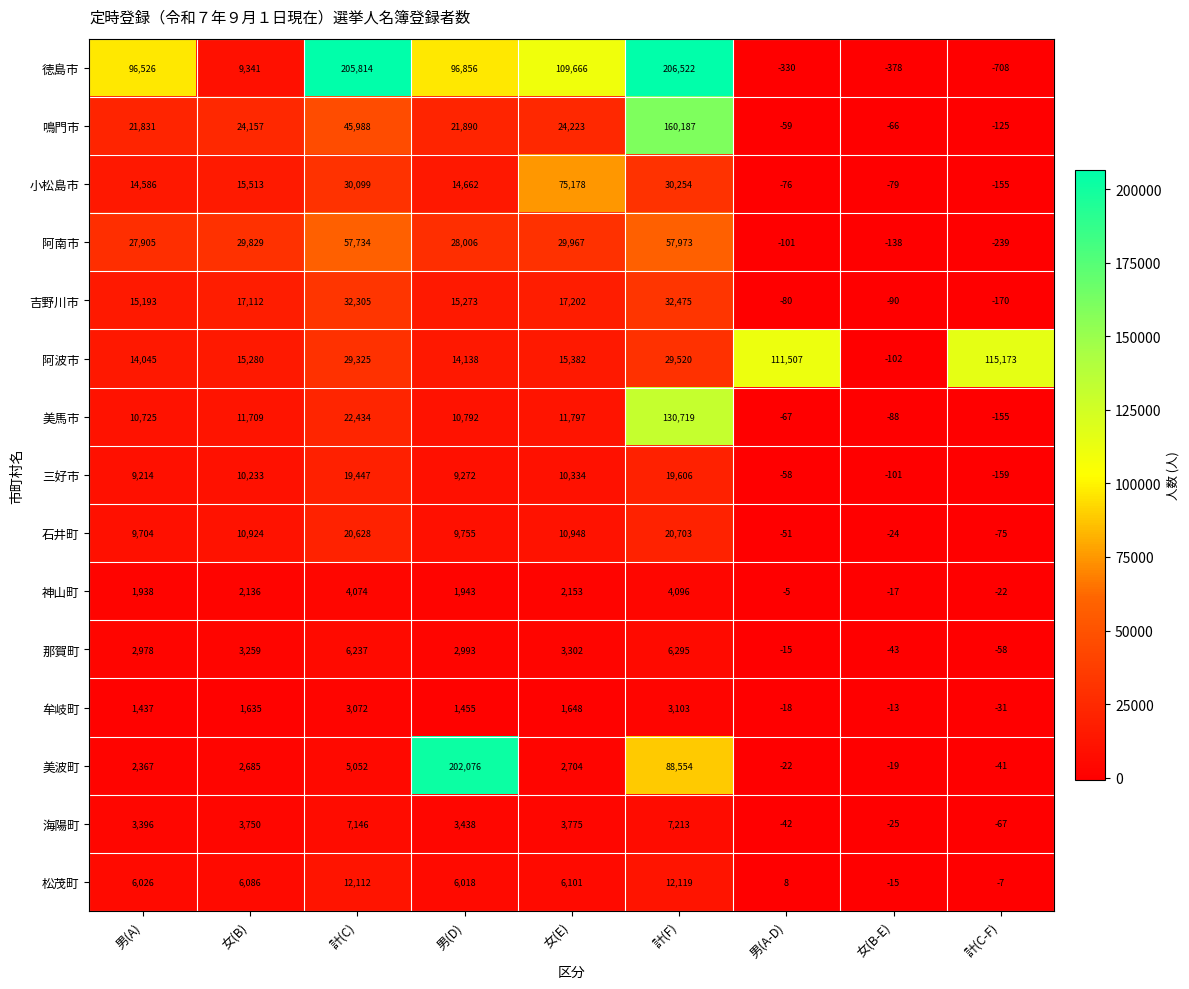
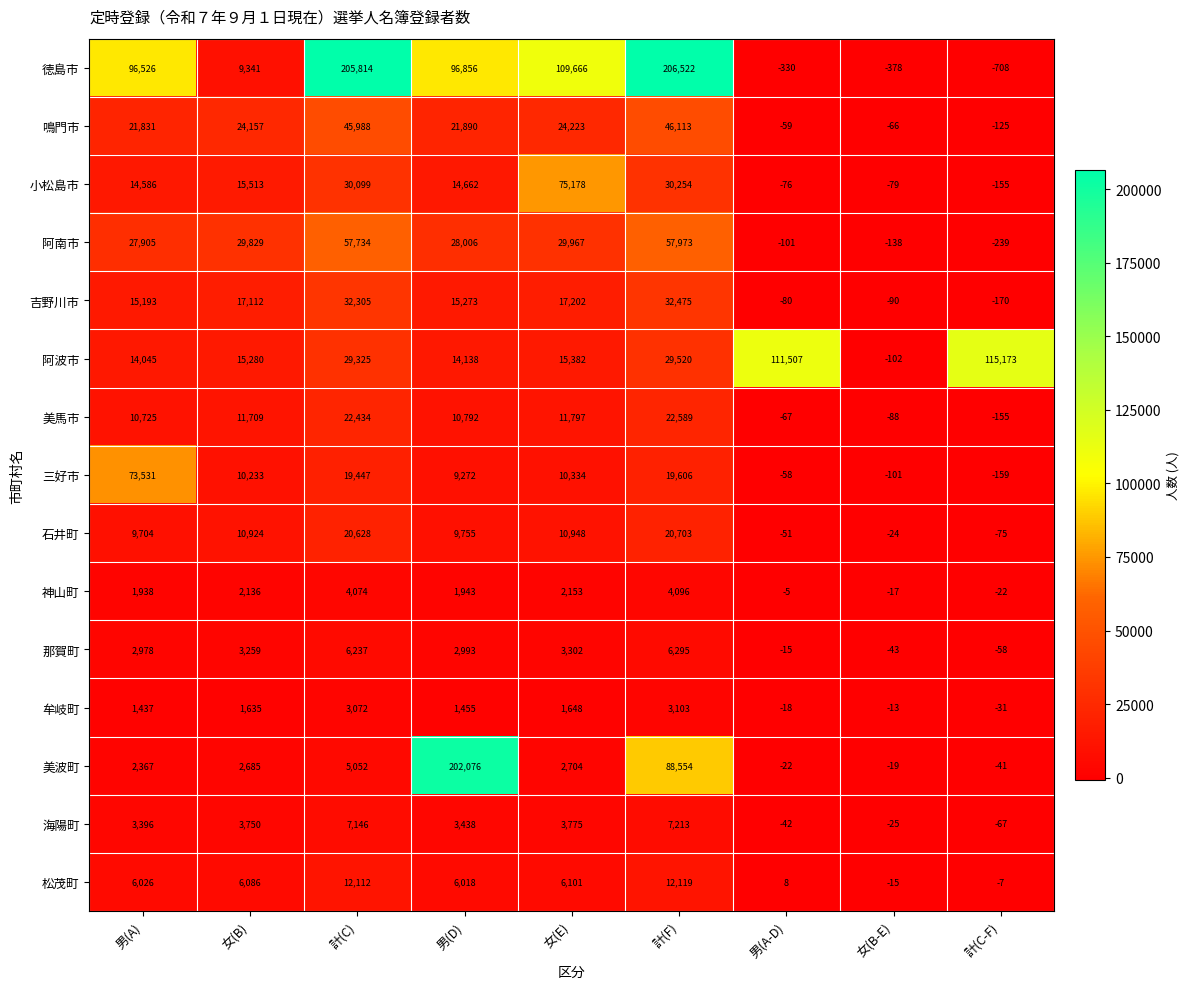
鳴門市, 計(F): 160,187 -> 46,113
美馬市, 計(F): 130,719 -> 22,589
三好市, 男(A): 9,214 -> 73,531
